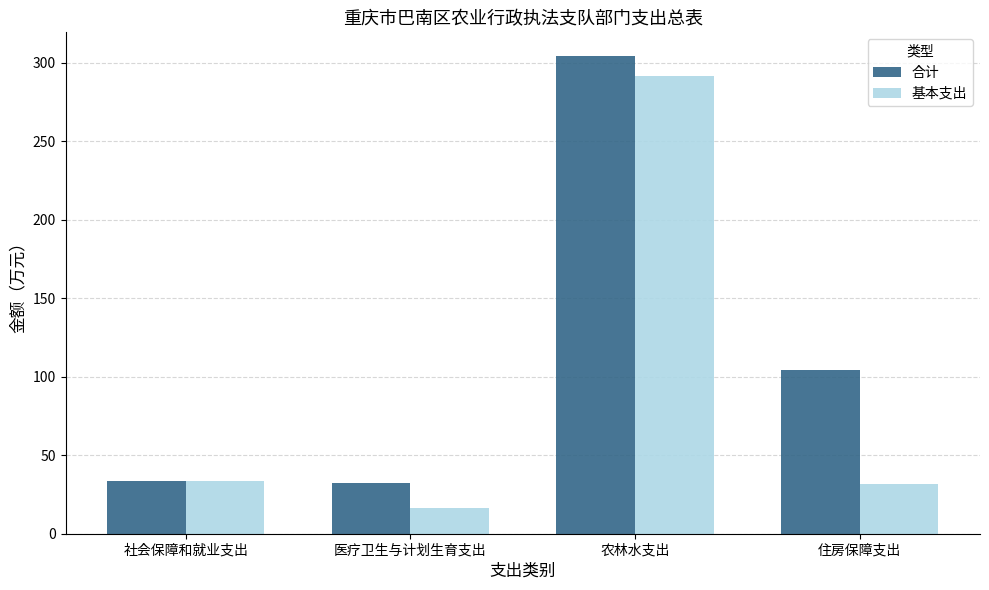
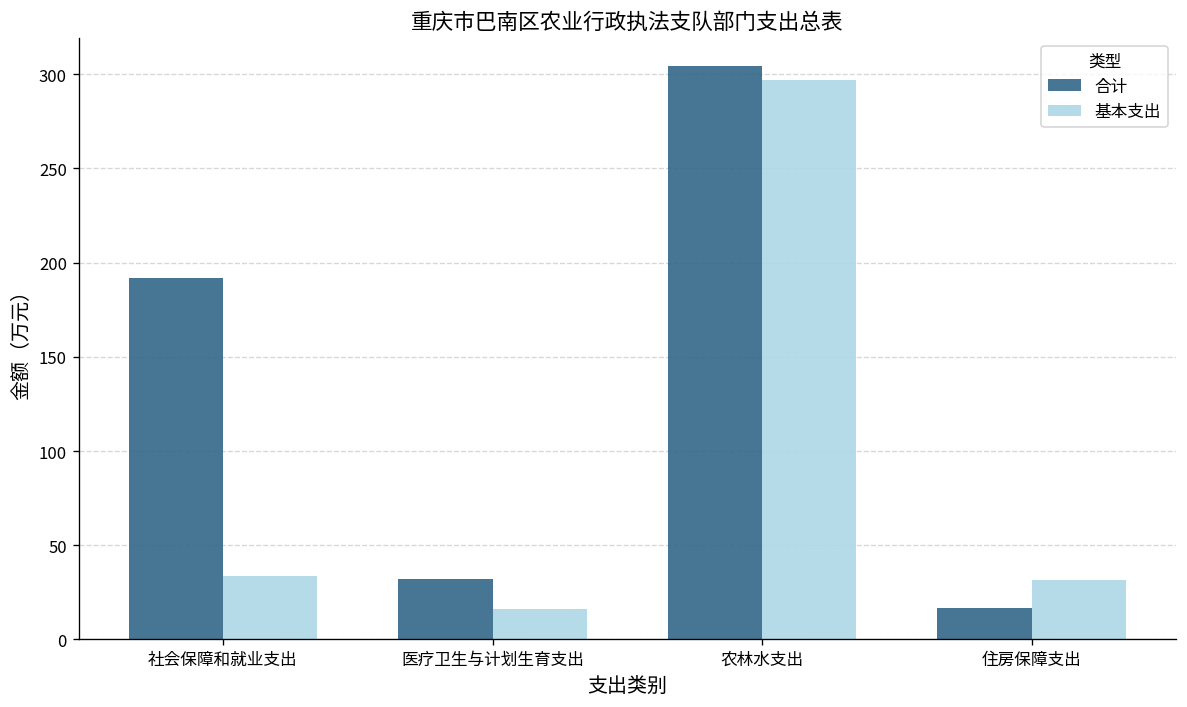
合计, 社会保障和就业支出: 34 -> 192
基本支出, 农林水支出: 292 -> 297
合计, 住房保障支出: 104 -> 17
